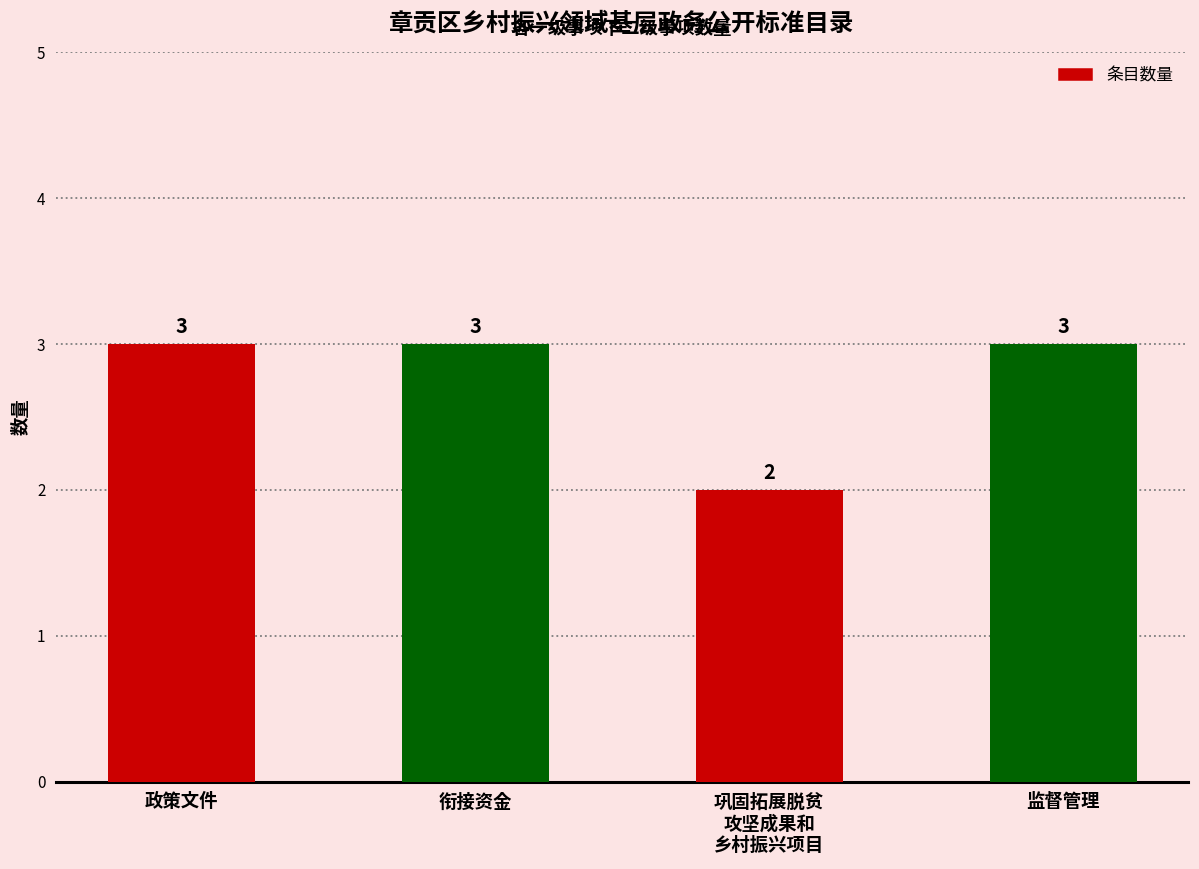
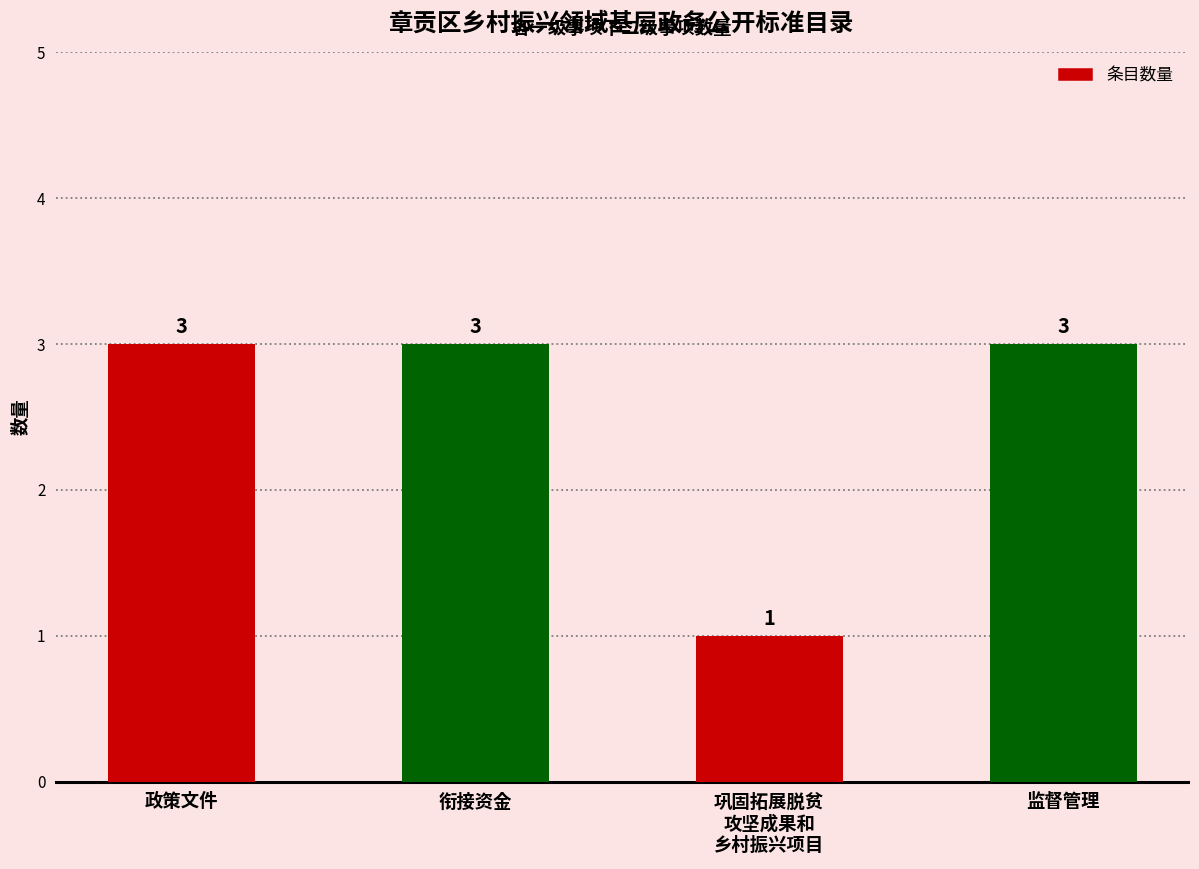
巩固拓展脱贫 攻坚成果和 乡村振兴项目: 2 -> 1
